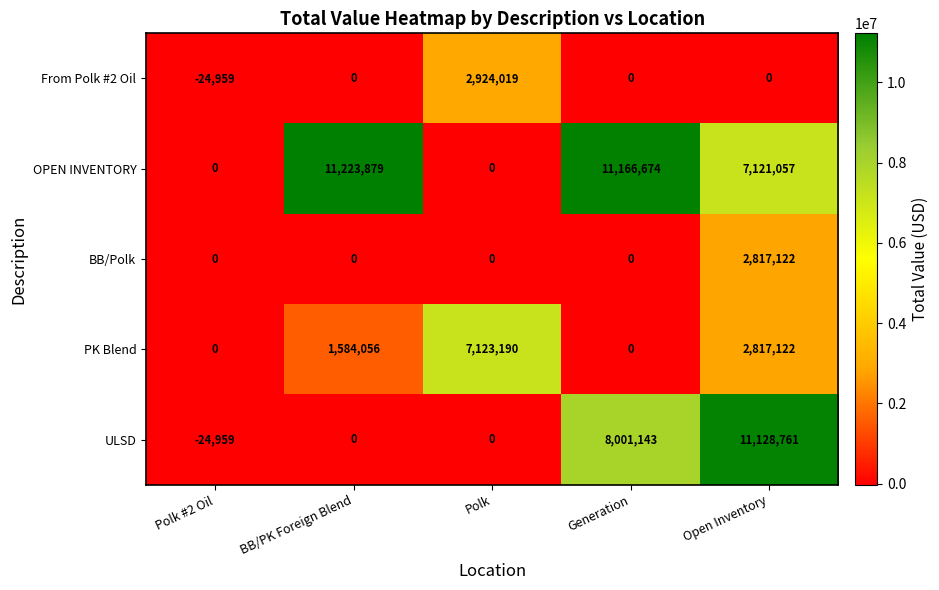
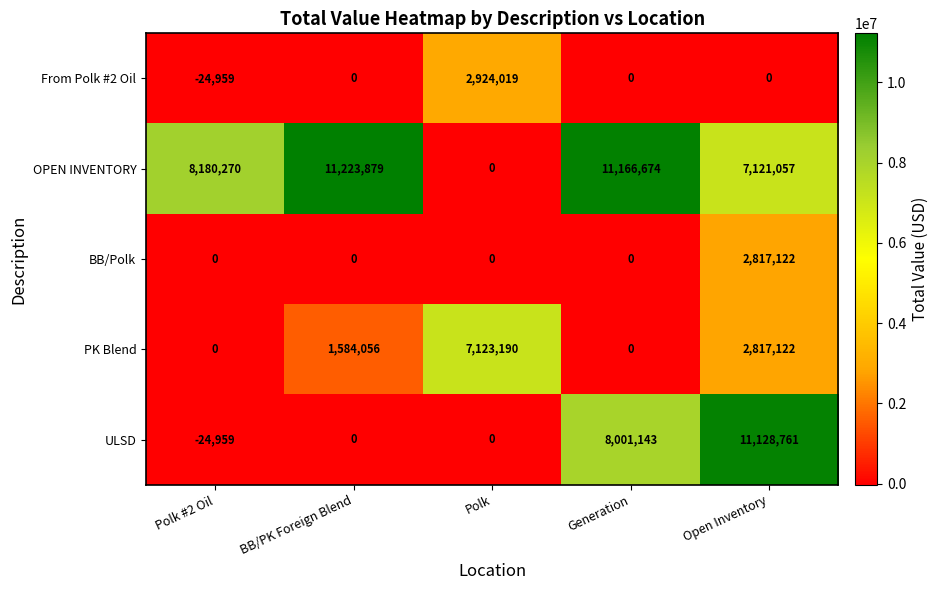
OPEN INVENTORY, Polk #2 Oil: 0 -> 8,180,270
